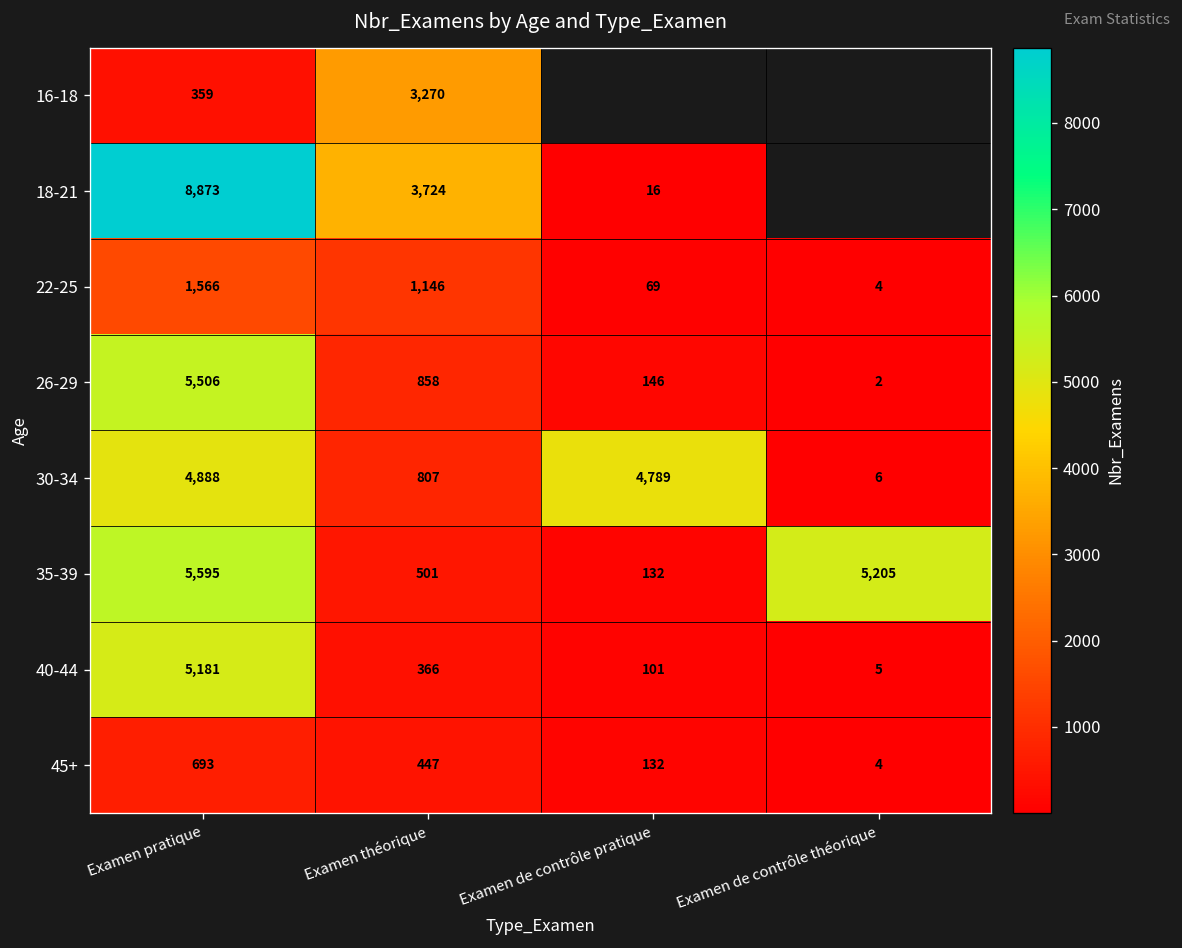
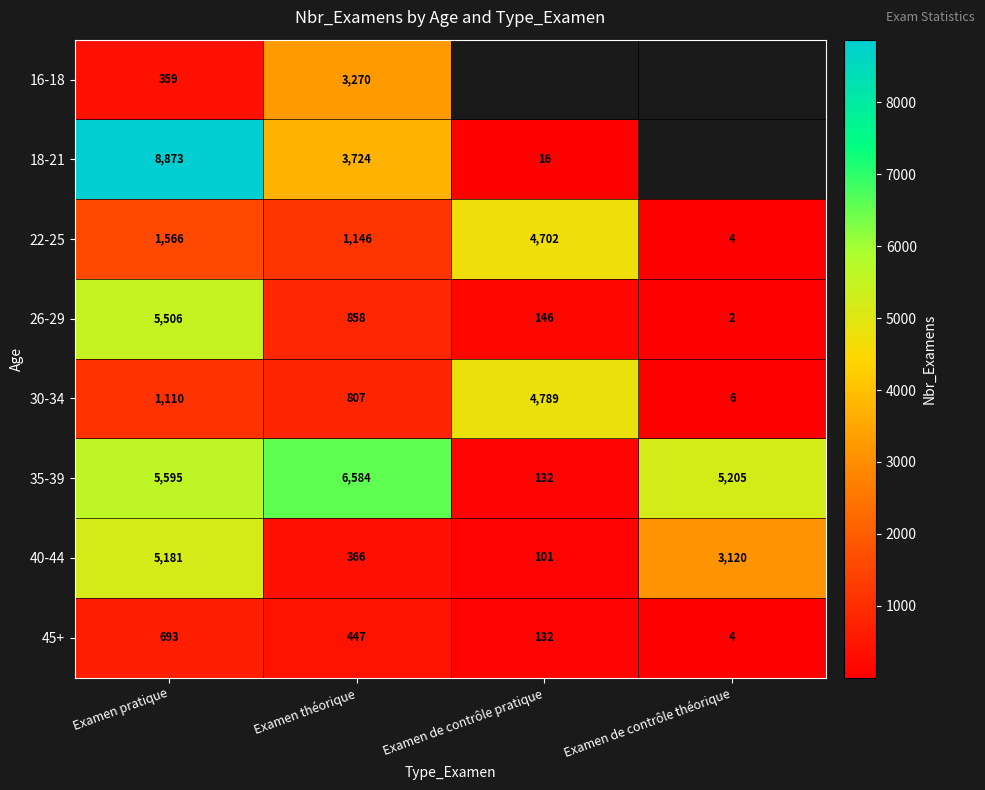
22-25, Examen de contrôle pratique: 69 -> 4,702
30-34, Examen pratique: 4,888 -> 1,110
35-39, Examen théorique: 501 -> 6,584
40-44, Examen de contrôle théorique: 5 -> 3,120
